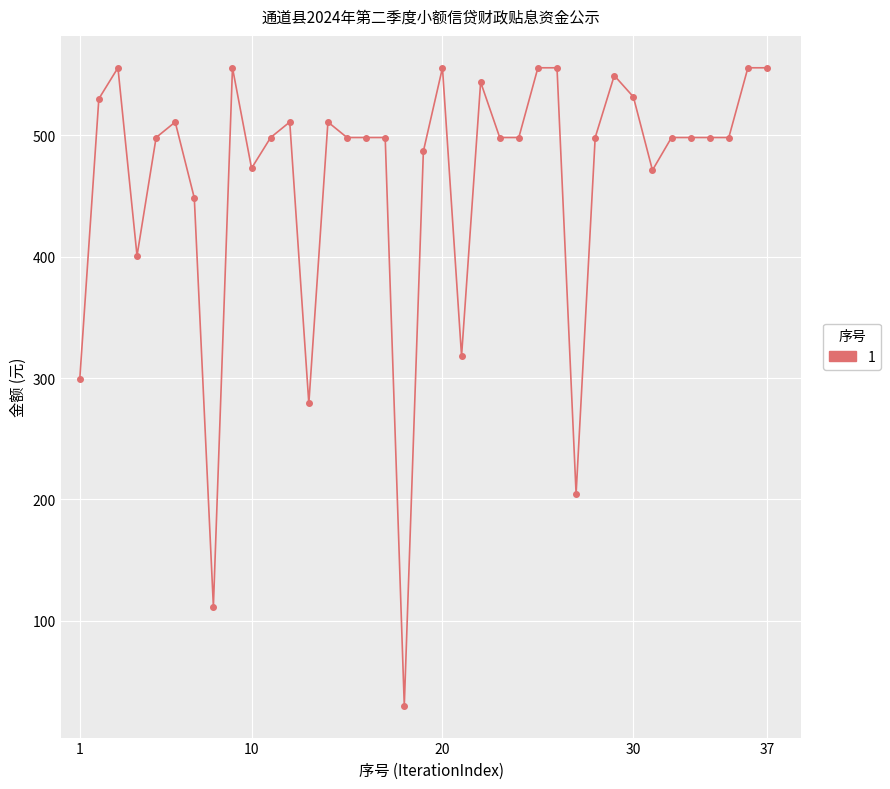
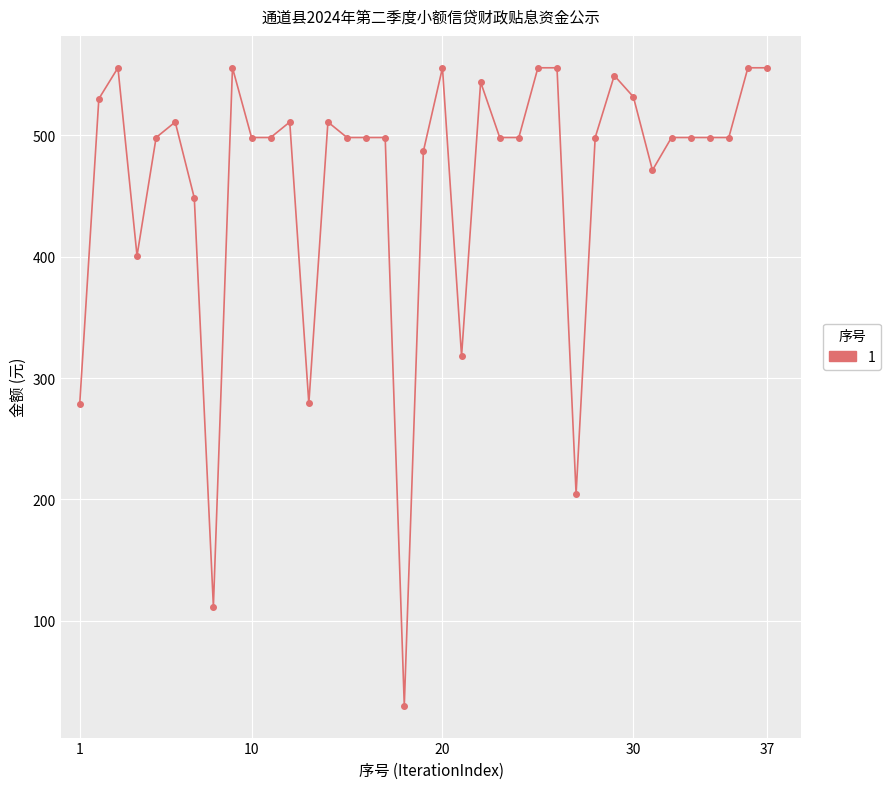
1: 299 -> 279
10: 473 -> 498
